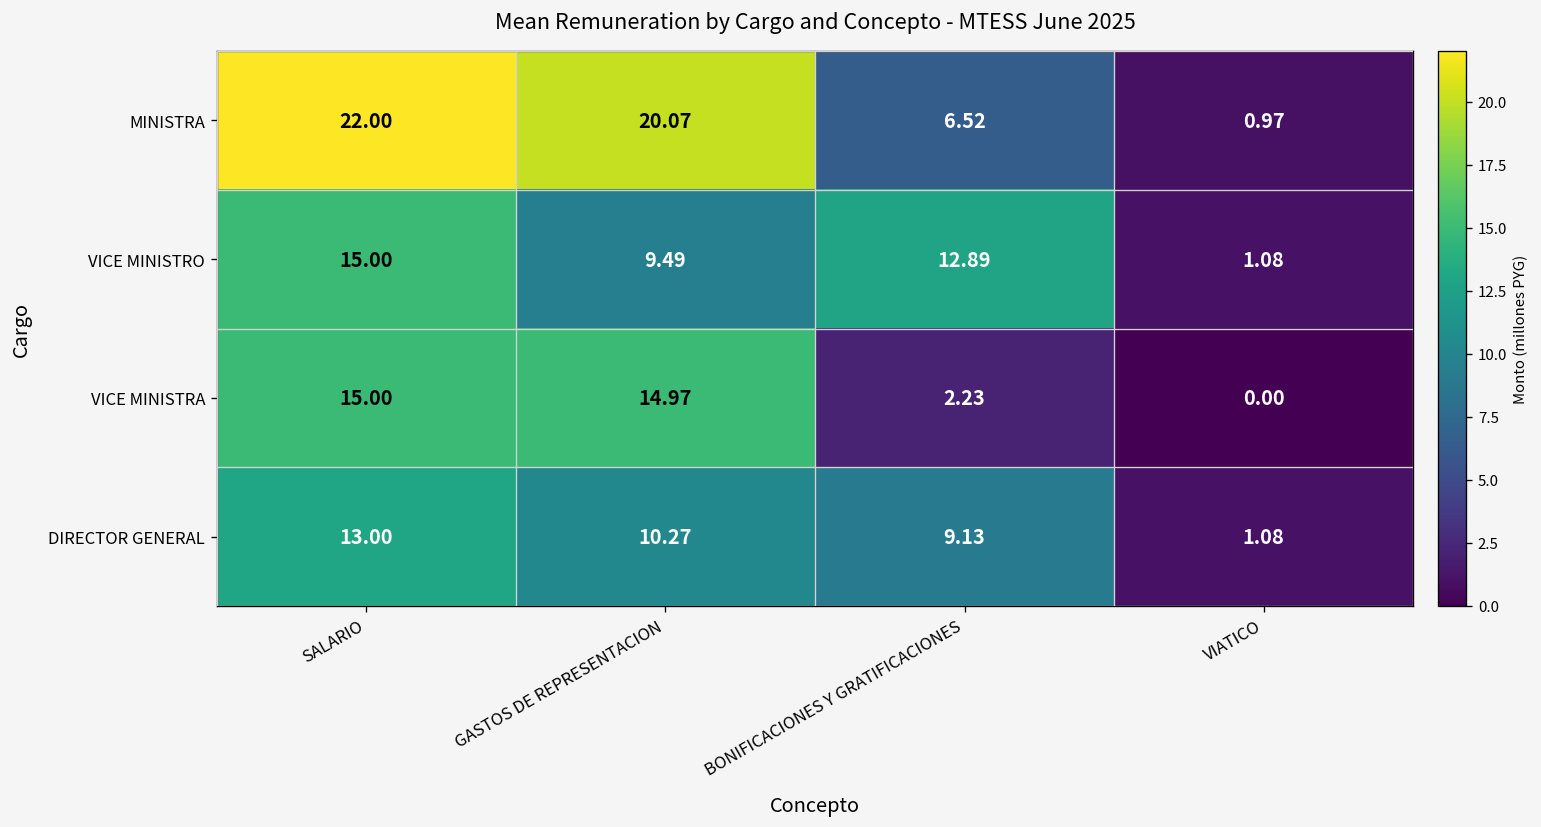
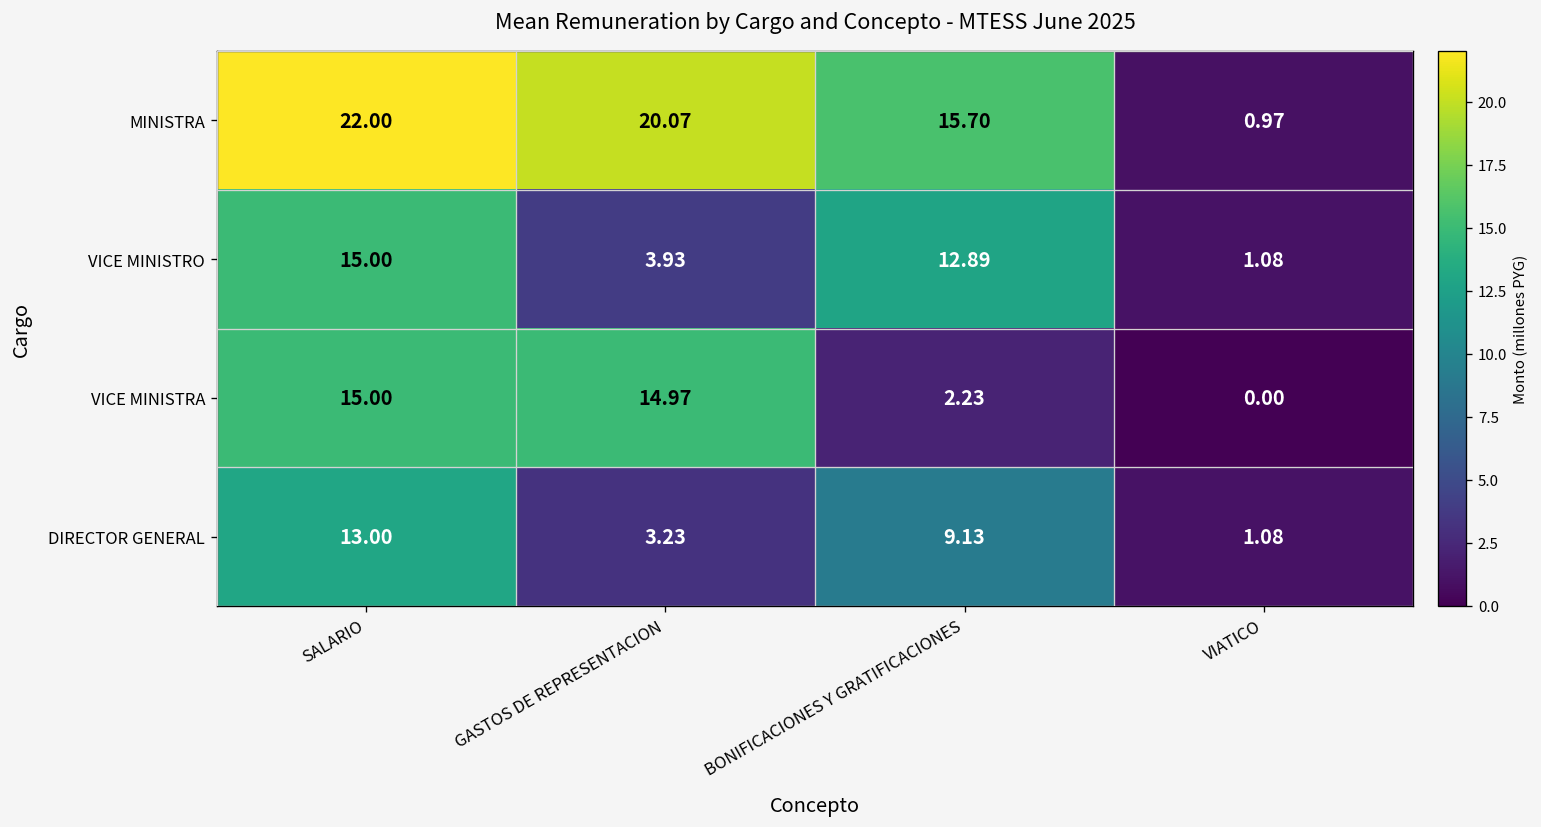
MINISTRA, BONIFICACIONES Y GRATIFICACIONES: 6.52 -> 15.70
VICE MINISTRO, GASTOS DE REPRESENTACION: 9.49 -> 3.93
DIRECTOR GENERAL, GASTOS DE REPRESENTACION: 10.27 -> 3.23
